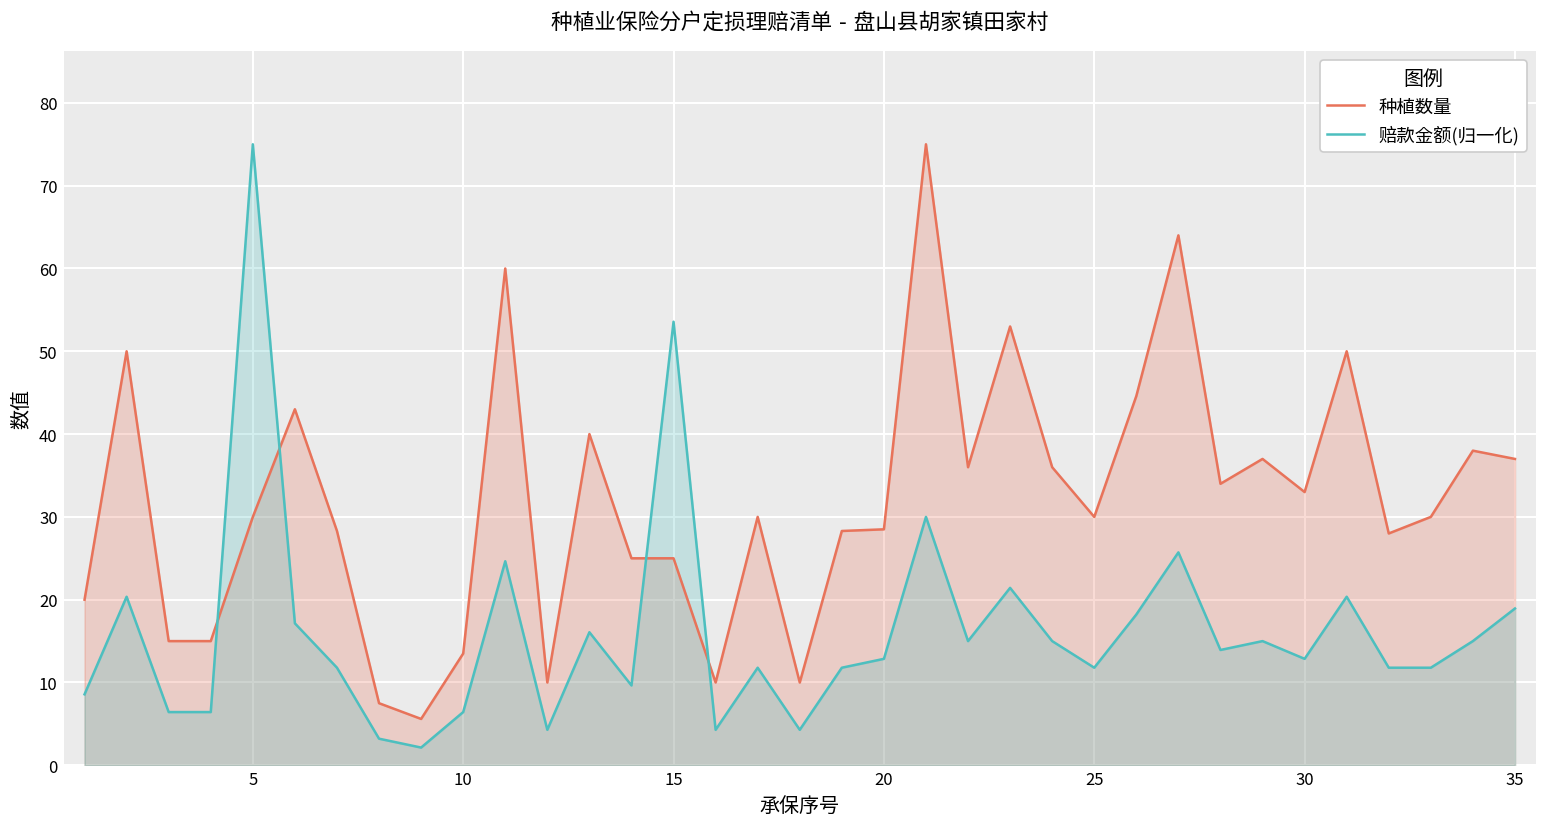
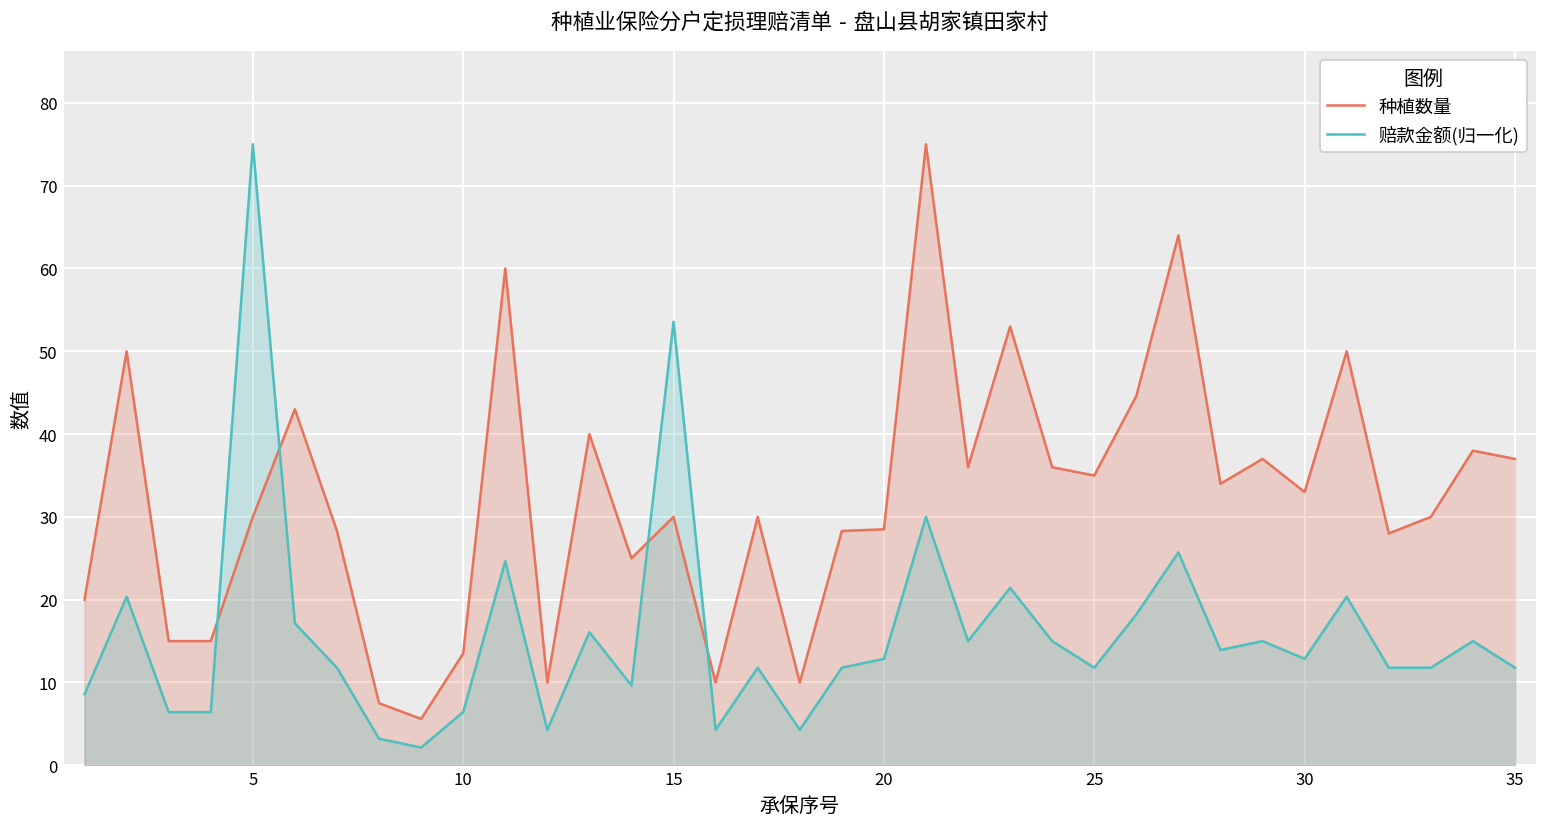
种植数量, 15: 25 -> 30
种植数量, 25: 30 -> 35
赔款金额(归一化), 35: 19 -> 12
